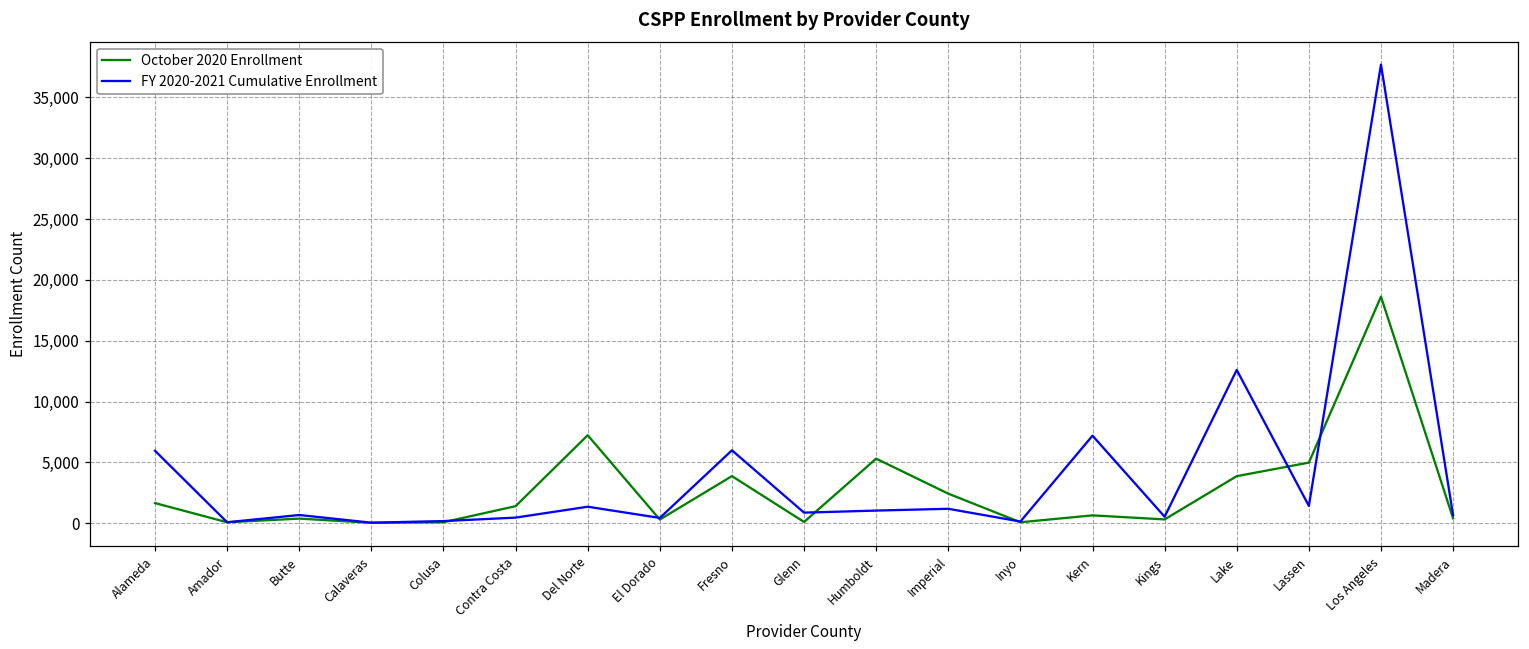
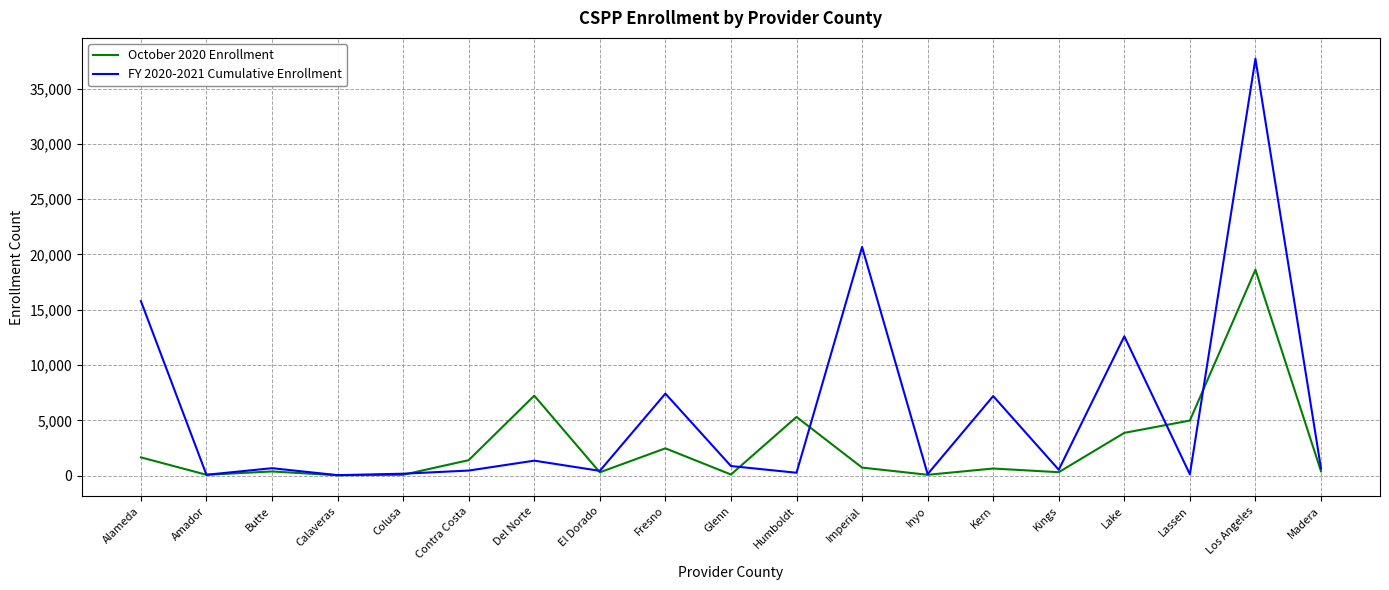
FY 2020-2021 Cumulative Enrollment, Alameda: 6,000 -> 15,800
October 2020 Enrollment, Fresno: 3,900 -> 2,500
FY 2020-2021 Cumulative Enrollment, Fresno: 6,000 -> 7,400
FY 2020-2021 Cumulative Enrollment, Humboldt: 1,000 -> 300
October 2020 Enrollment, Imperial: 2,400 -> 700
FY 2020-2021 Cumulative Enrollment, Imperial: 1,200 -> 20,700
FY 2020-2021 Cumulative Enrollment, Lassen: 1,400 -> 100
